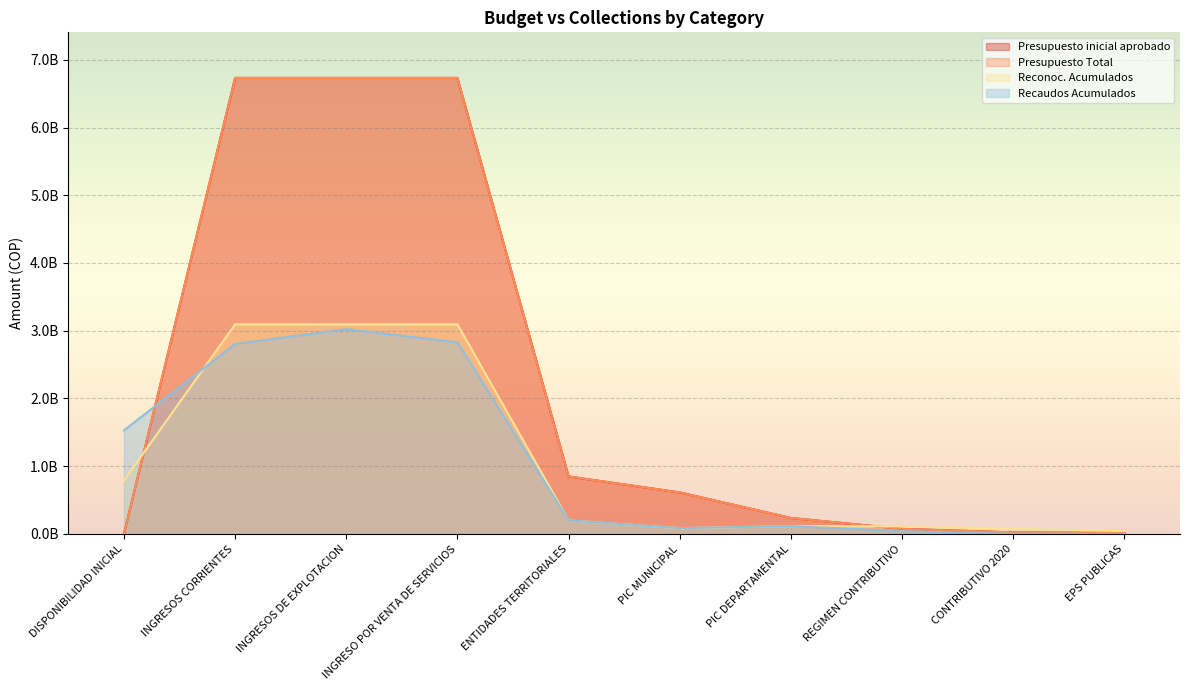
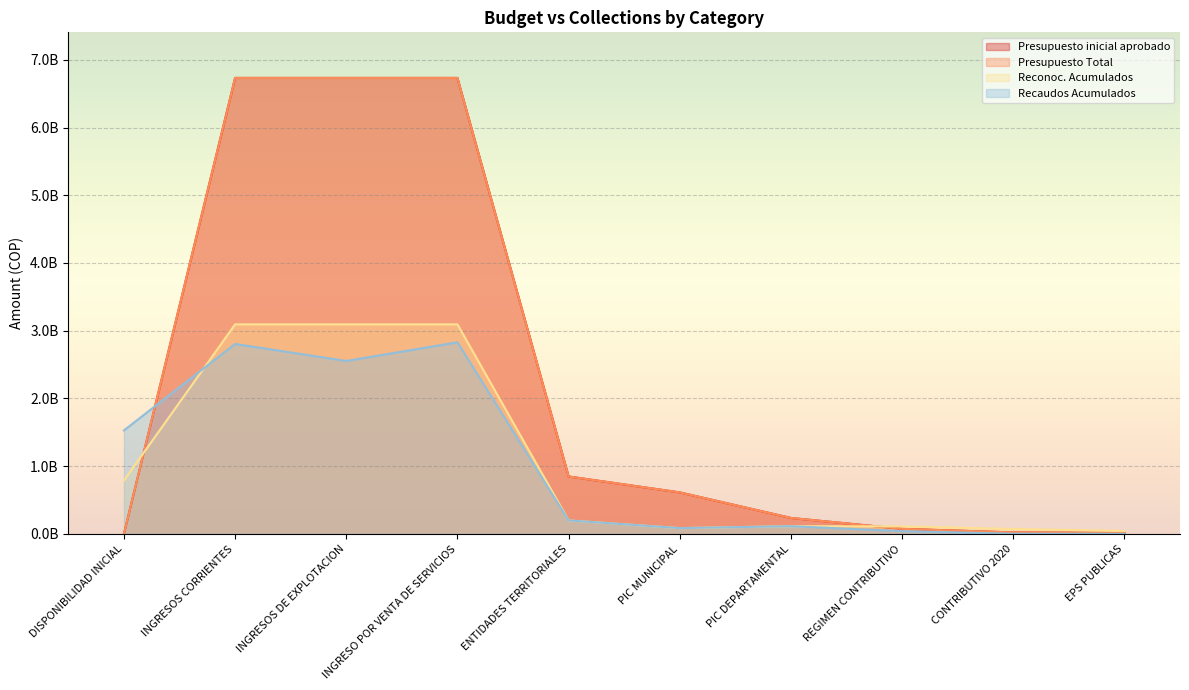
Recaudos Acumulados, INGRESOS DE EXPLOTACION: 3000000000 -> 2600000000
